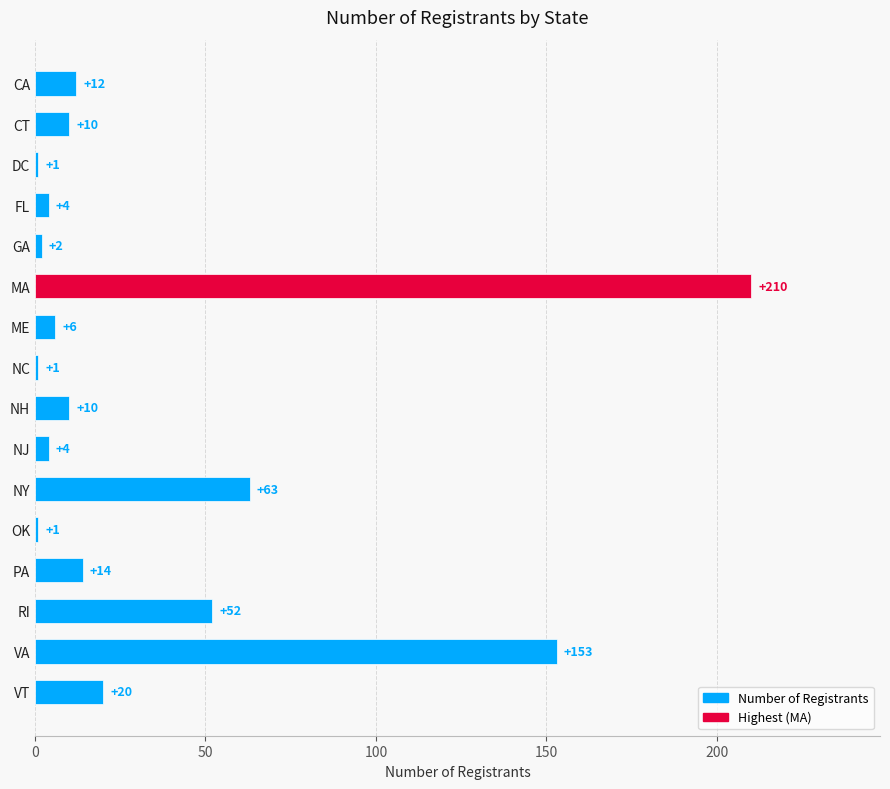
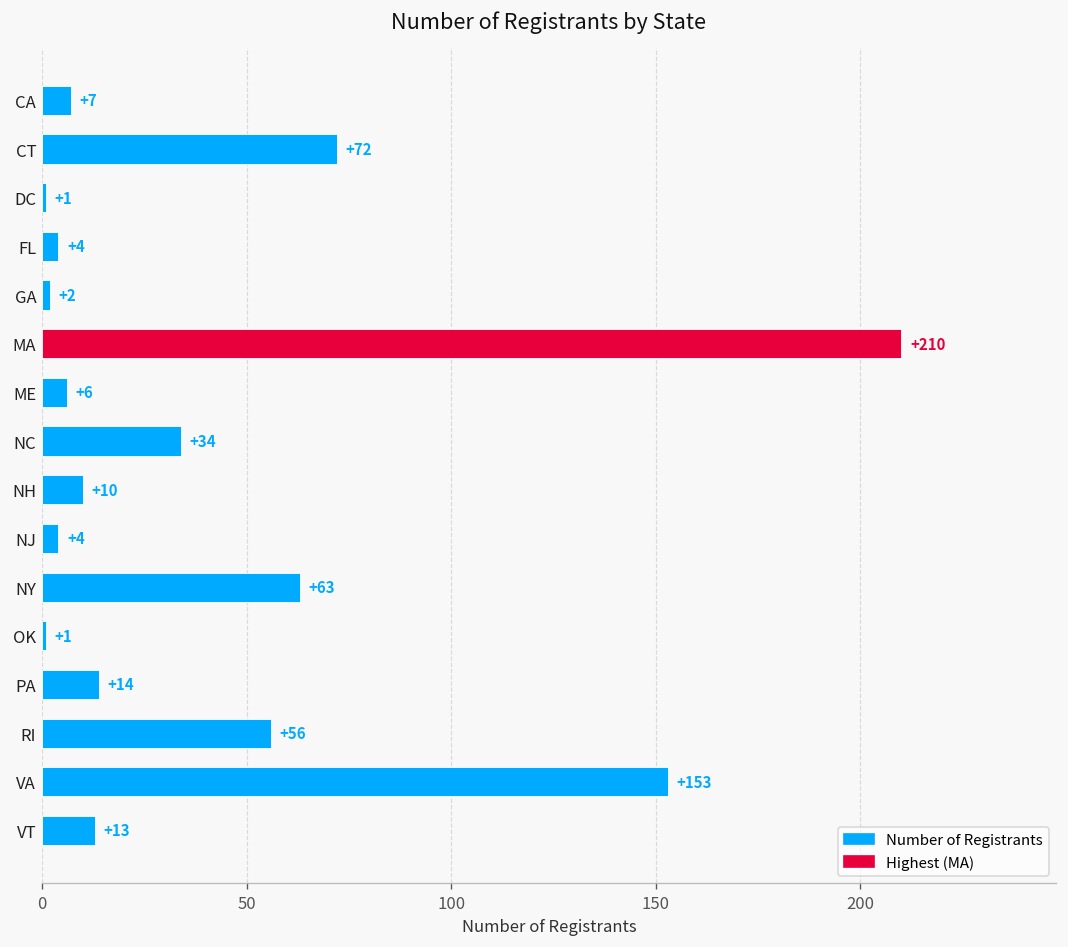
CA: +12 -> +7
CT: +10 -> +72
NC: +1 -> +34
RI: +52 -> +56
VT: +20 -> +13
